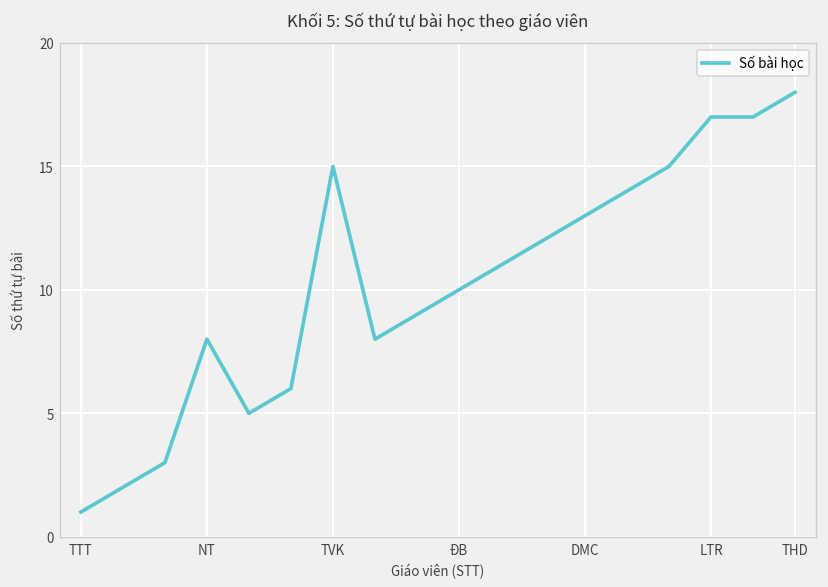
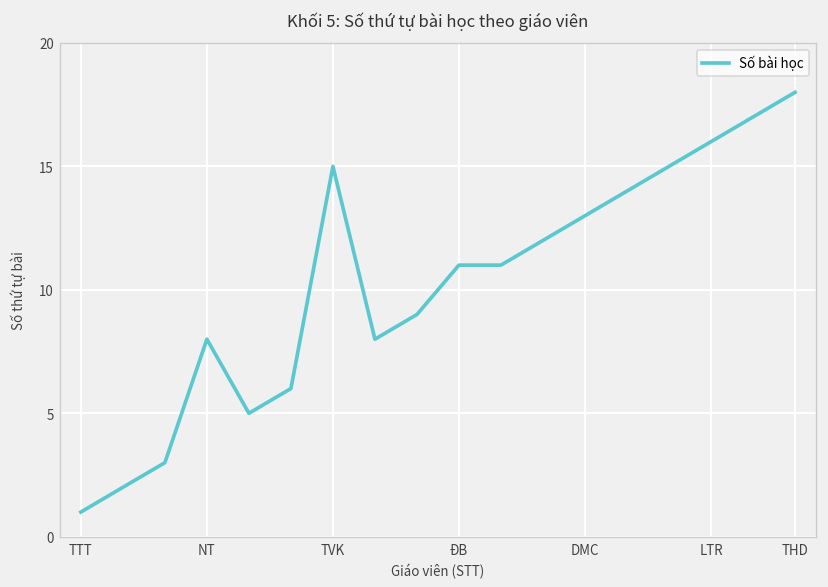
ĐB: 10 -> 11
LTR: 17 -> 16
